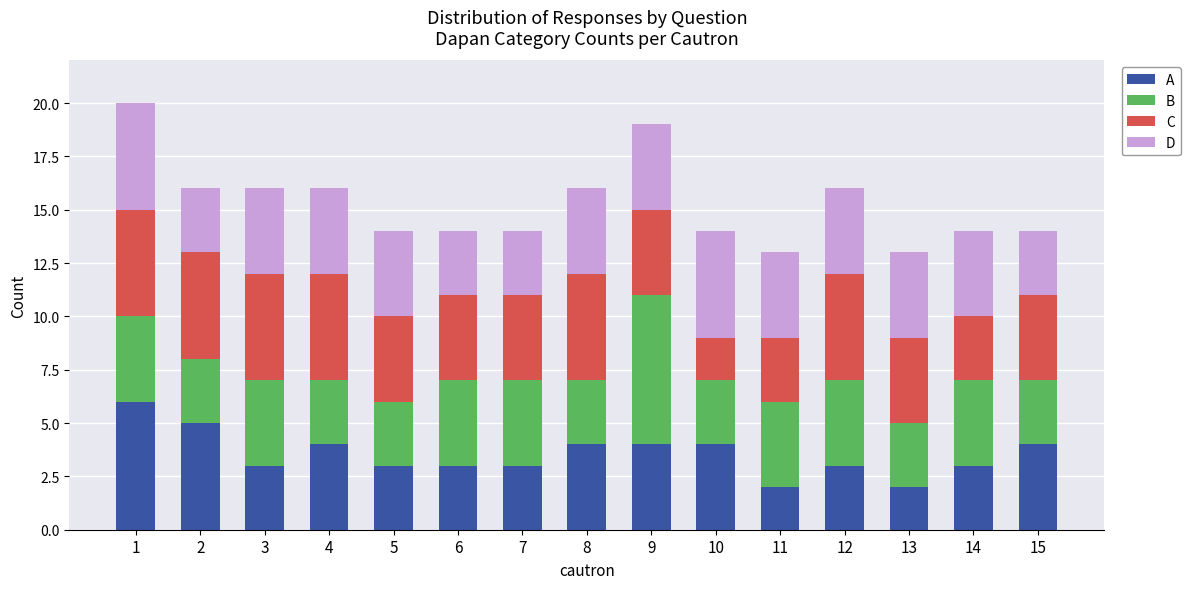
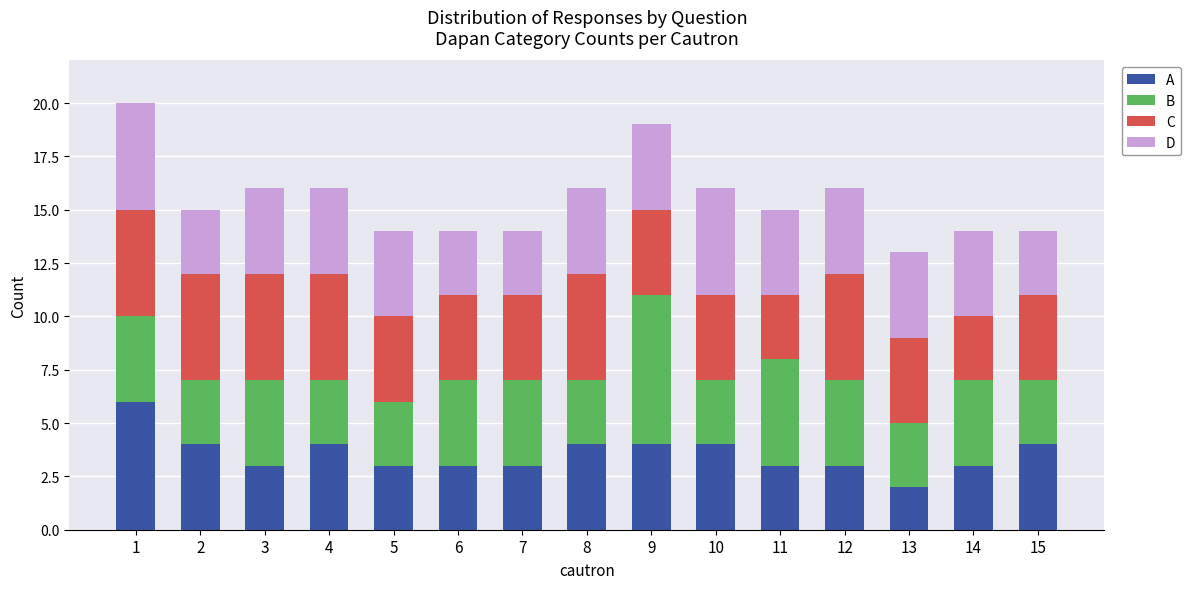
A, 2: 5 -> 4
C, 10: 2 -> 4
A, 11: 2 -> 3
B, 11: 4 -> 5
